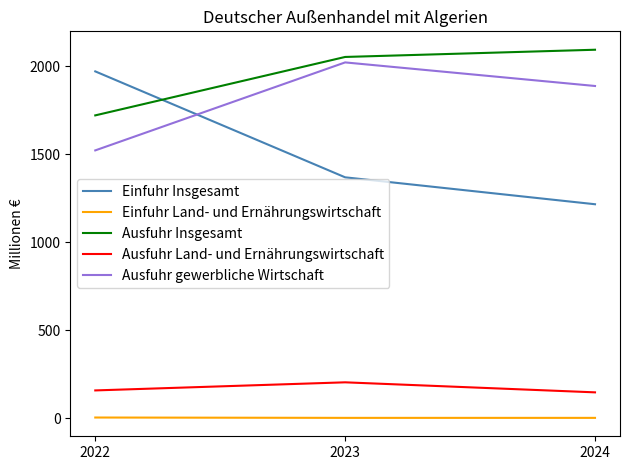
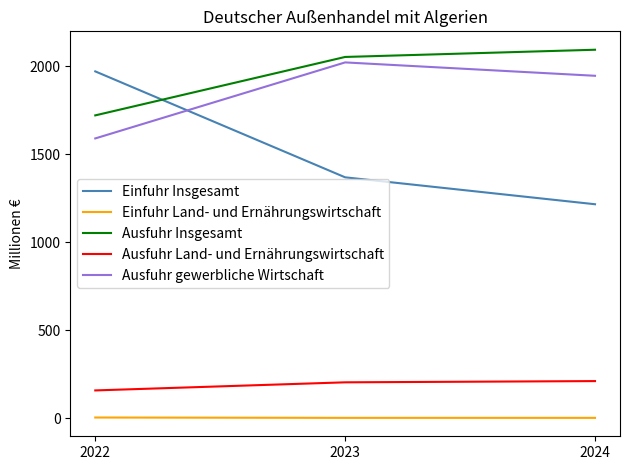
Ausfuhr gewerbliche Wirtschaft, 2022: 1520 -> 1590
Ausfuhr Land- und Ernährungswirtschaft, 2024: 150 -> 210
Ausfuhr gewerbliche Wirtschaft, 2024: 1890 -> 1950
